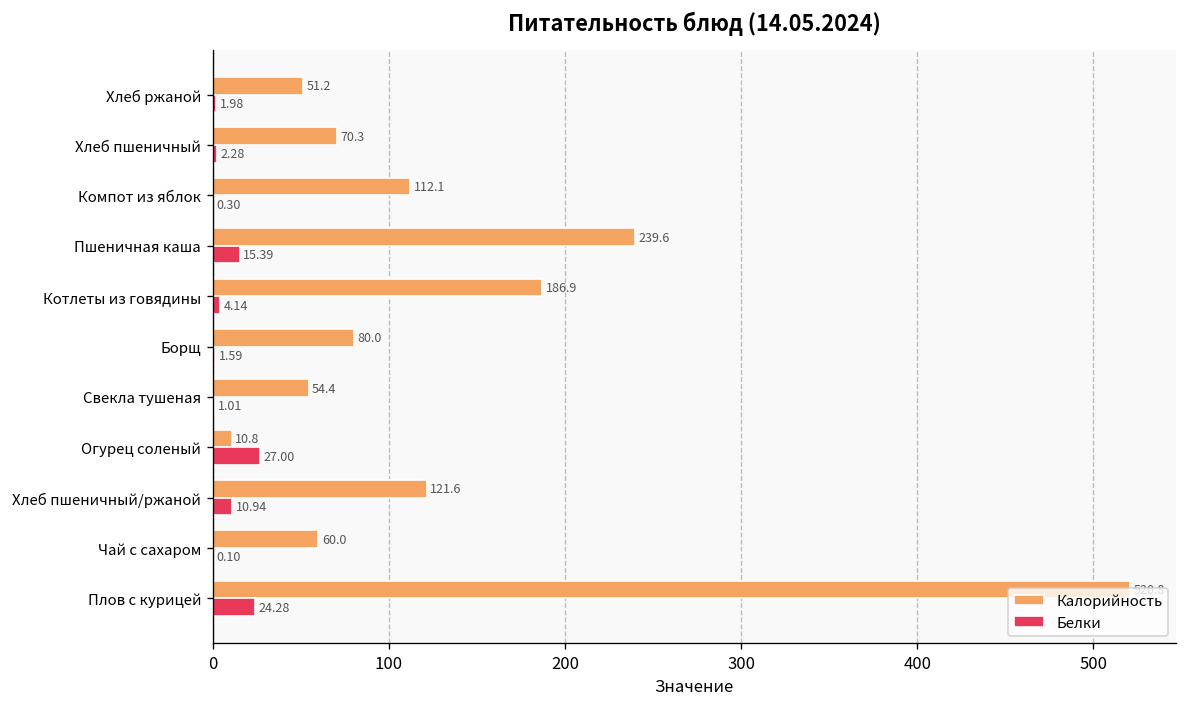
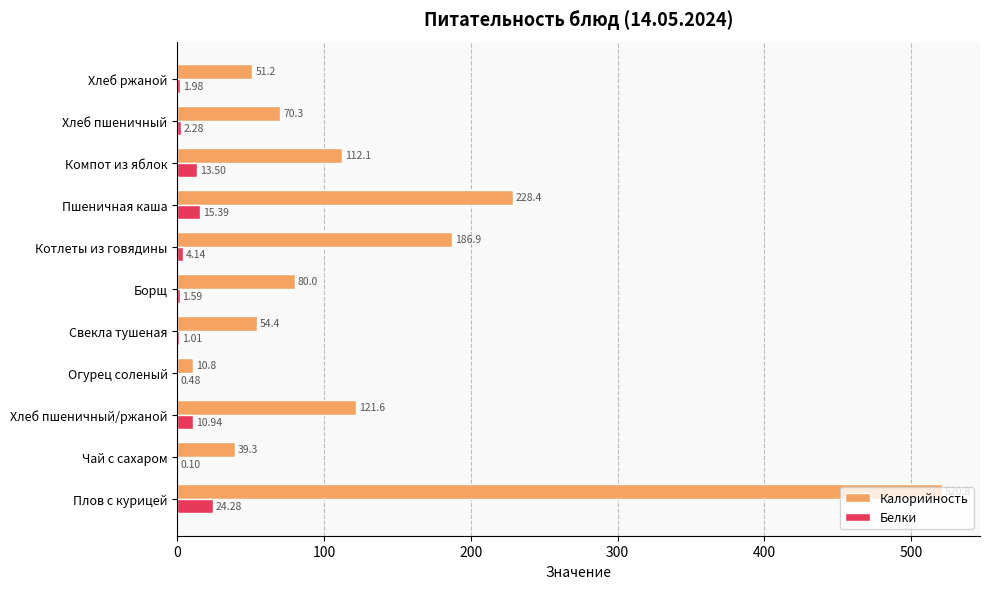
Белки, Компот из яблок: 0.30 -> 13.50
Калорийность, Пшеничная каша: 239.6 -> 228.4
Белки, Огурец соленый: 27.00 -> 0.48
Калорийность, Чай с сахаром: 60.0 -> 39.3
